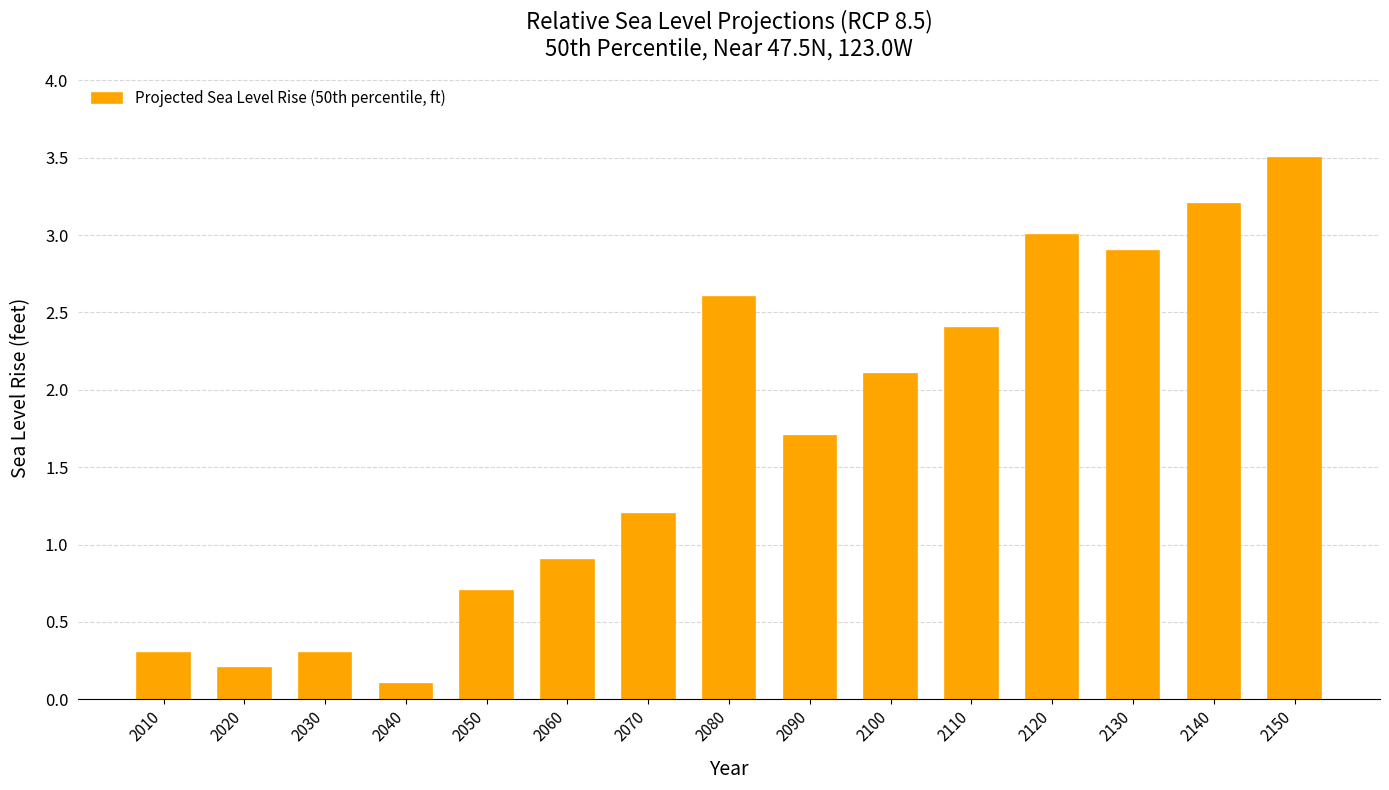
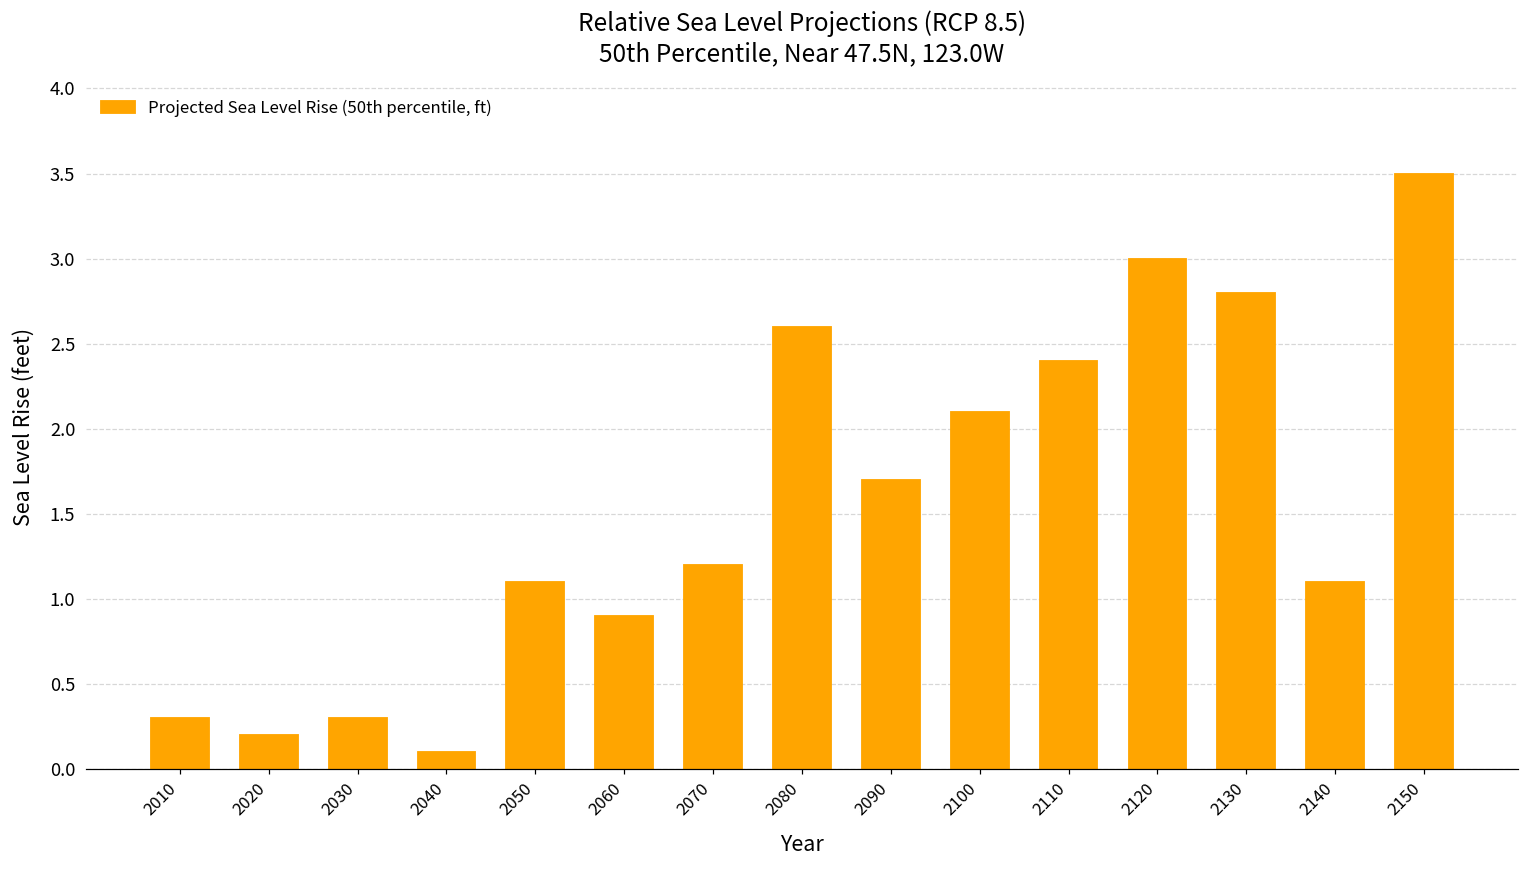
2050: 0.7 -> 1.1
2130: 2.9 -> 2.8
2140: 3.2 -> 1.1
